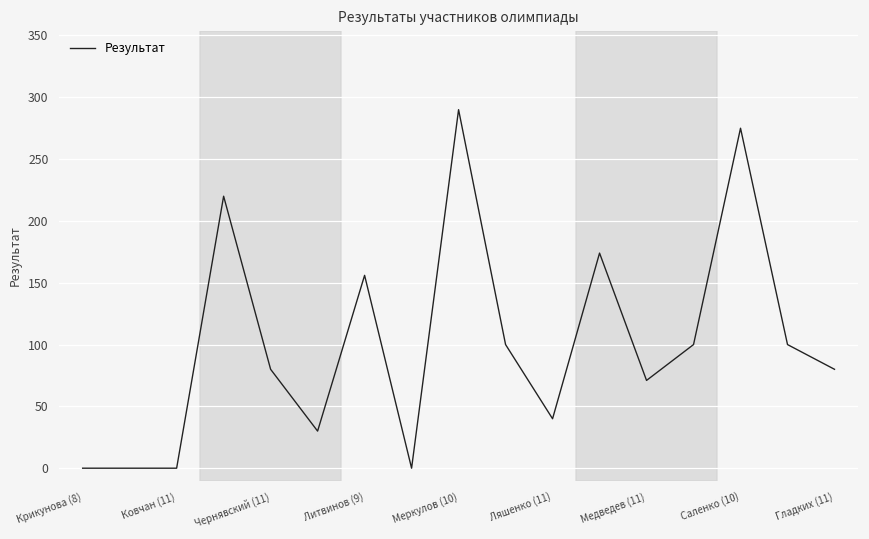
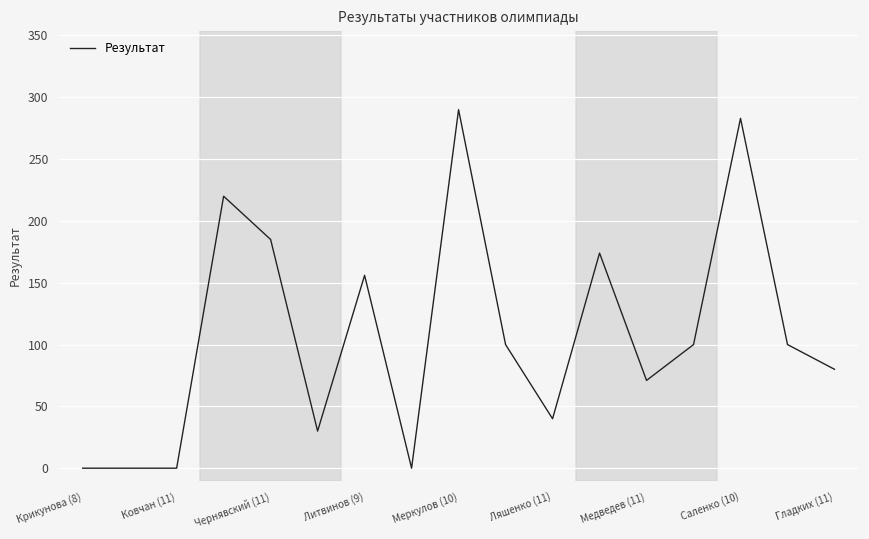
Чернявский (11): 80 -> 185
Саленко (10): 275 -> 283
